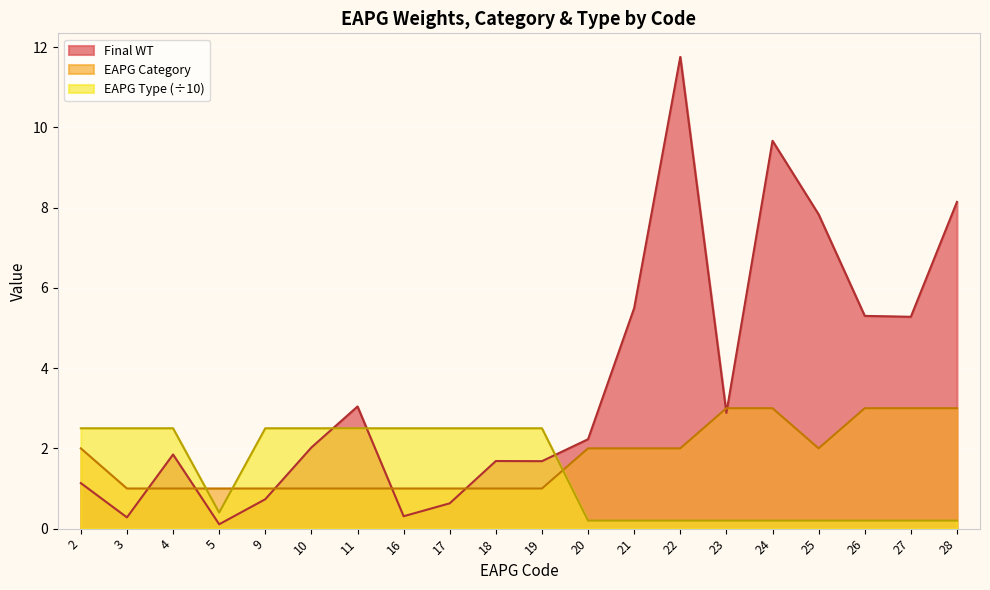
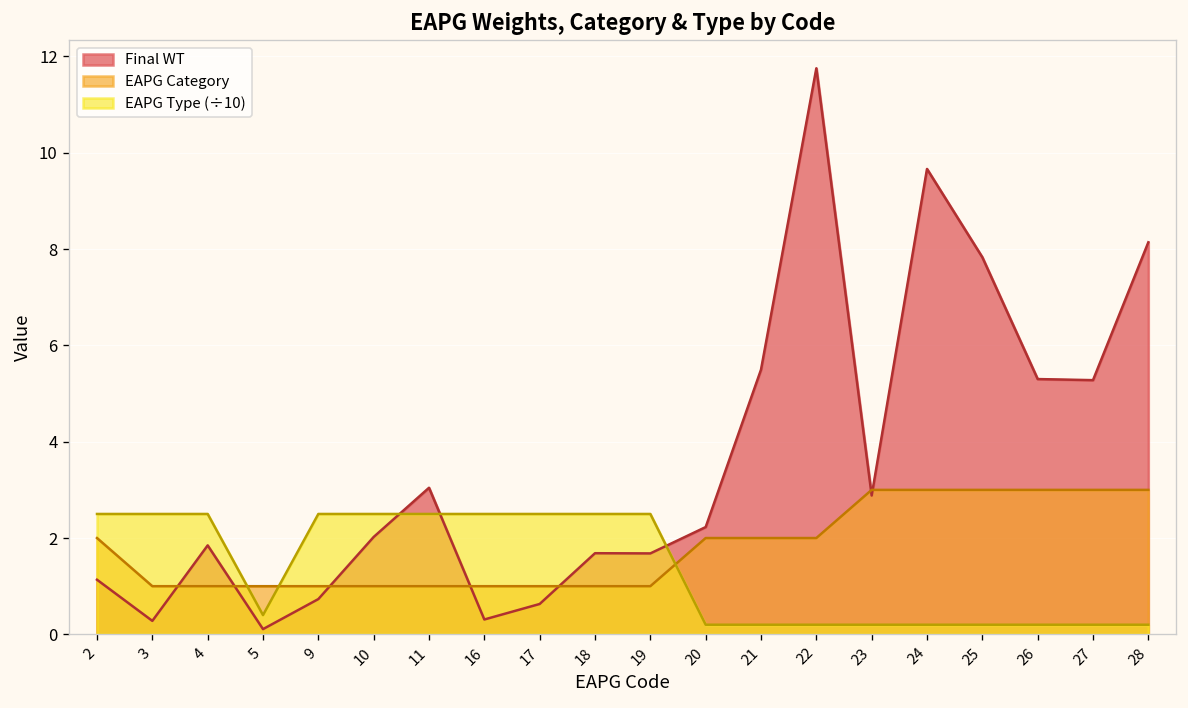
EAPG Category, 25: 2 -> 3
